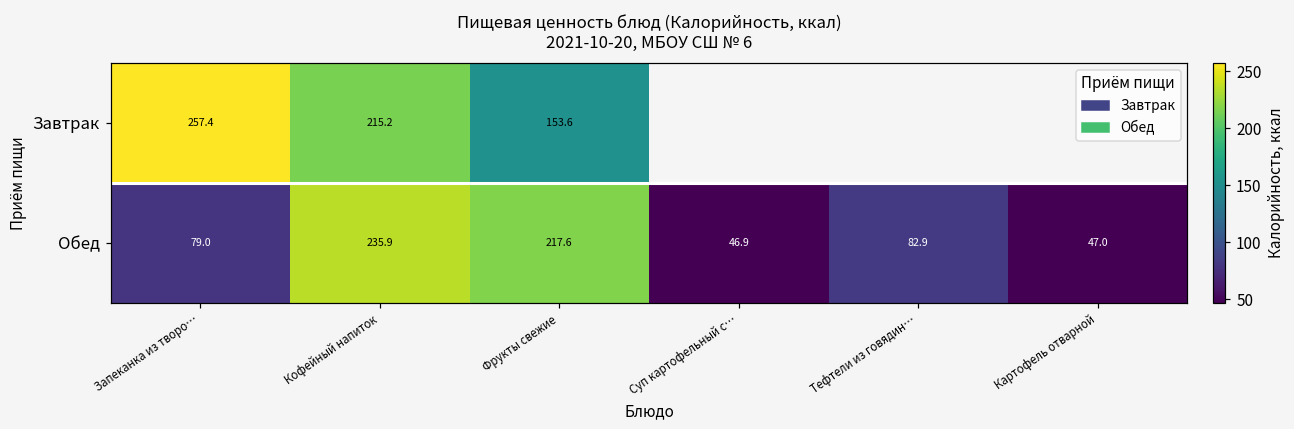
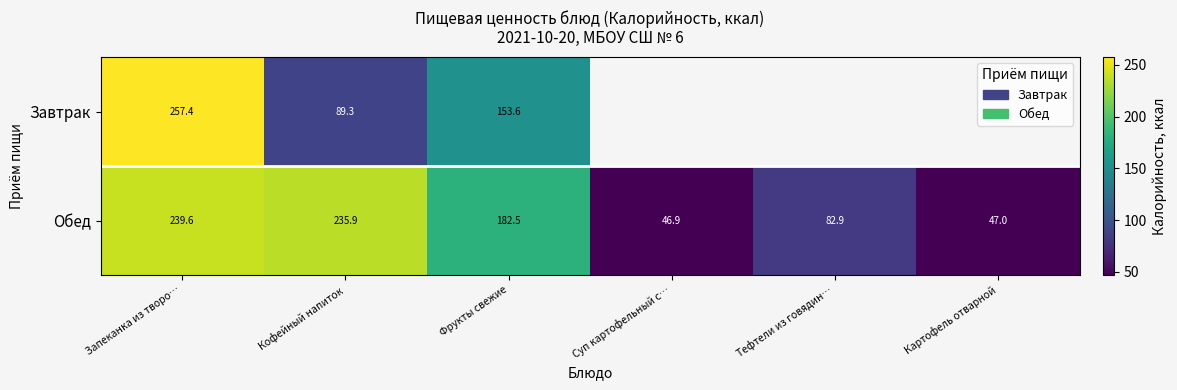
Завтрак, Кофейный напиток: 215.2 -> 89.3
Обед, Запеканка из творо…: 79.0 -> 239.6
Обед, Фрукты свежие: 217.6 -> 182.5
